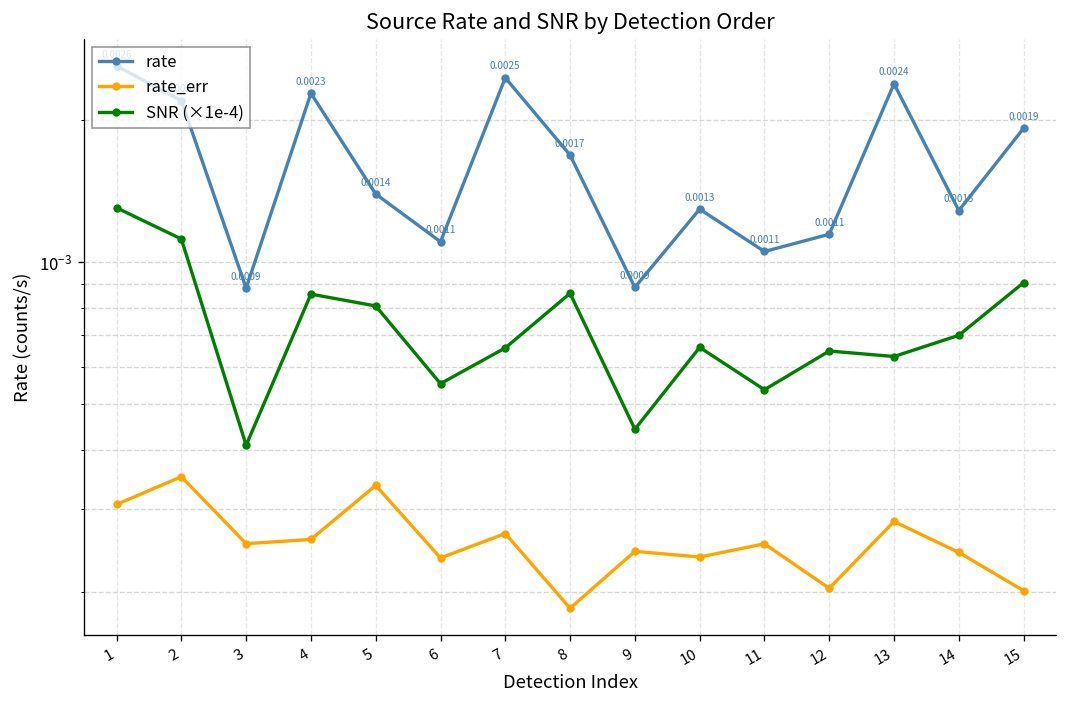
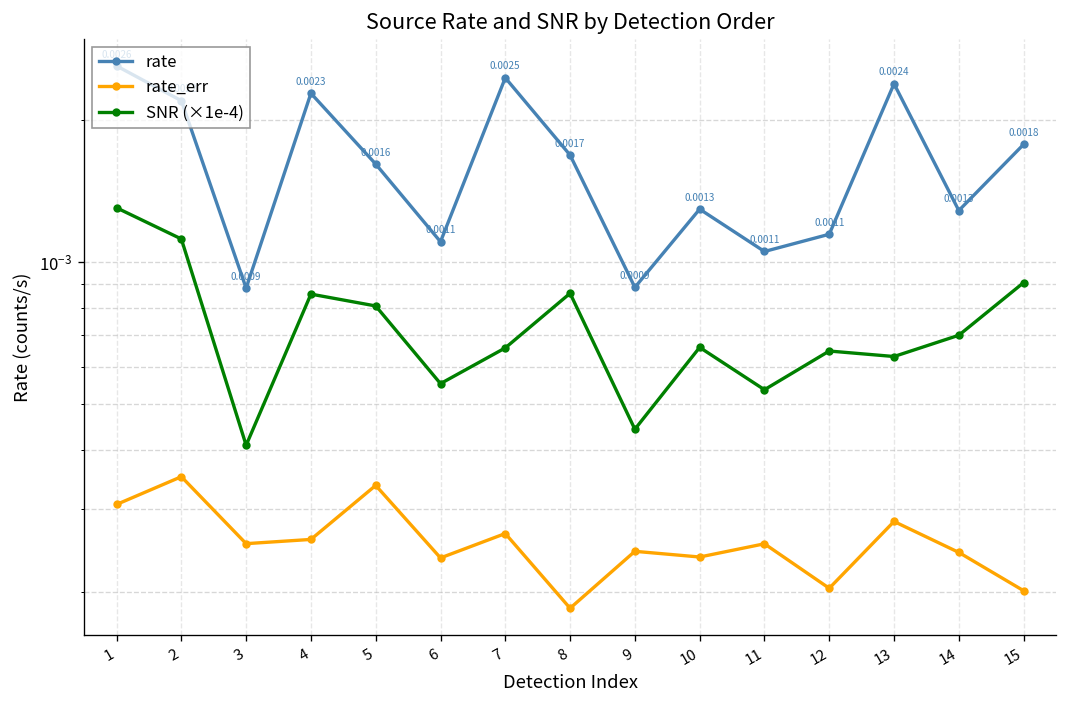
rate, 5: 0.0014 -> 0.0016
rate, 15: 0.0019 -> 0.0018
